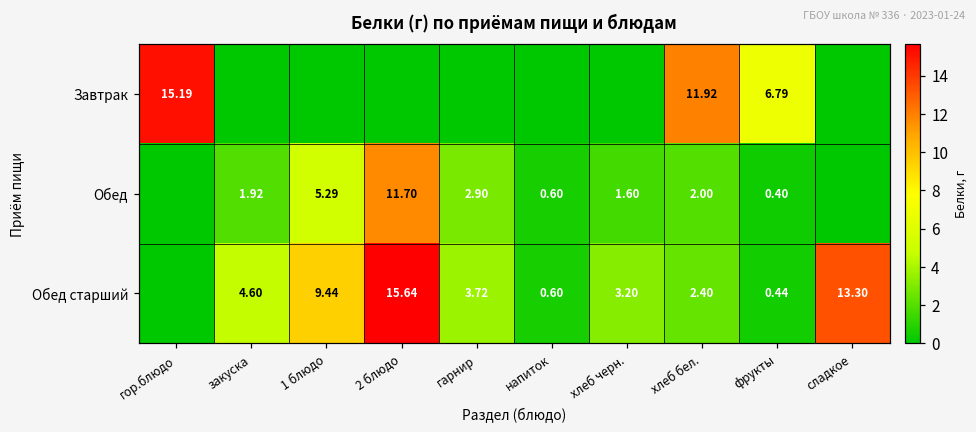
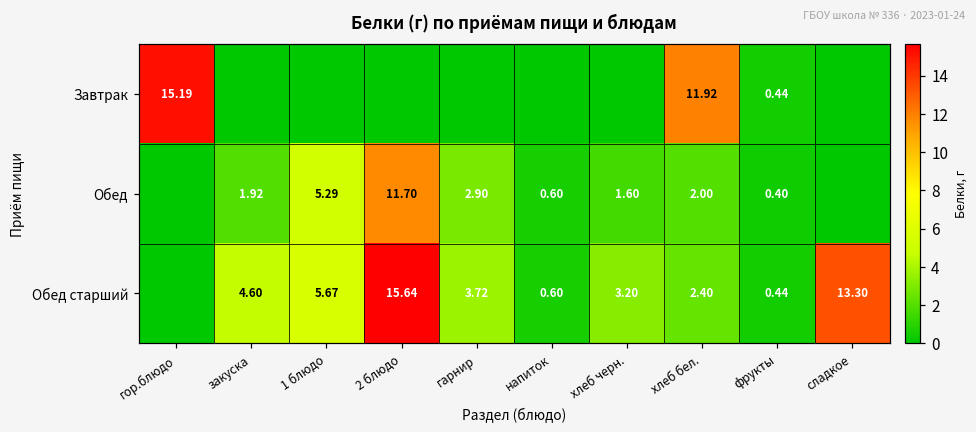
Завтрак, фрукты: 6.79 -> 0.44
Обед старший, 1 блюдо: 9.44 -> 5.67
